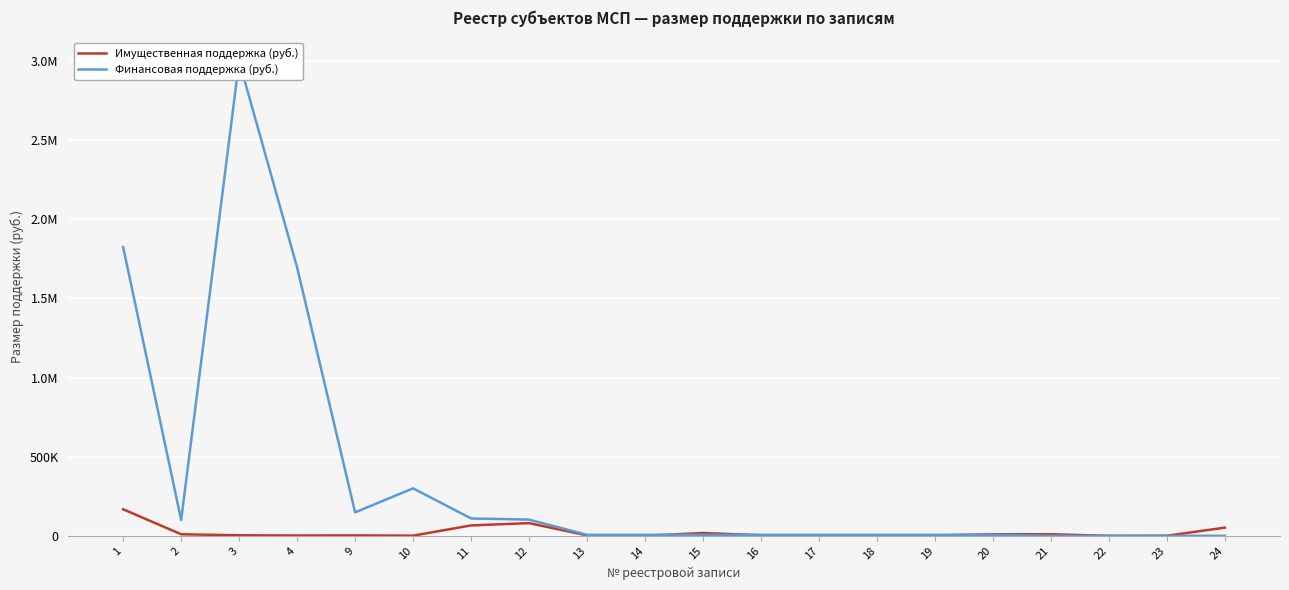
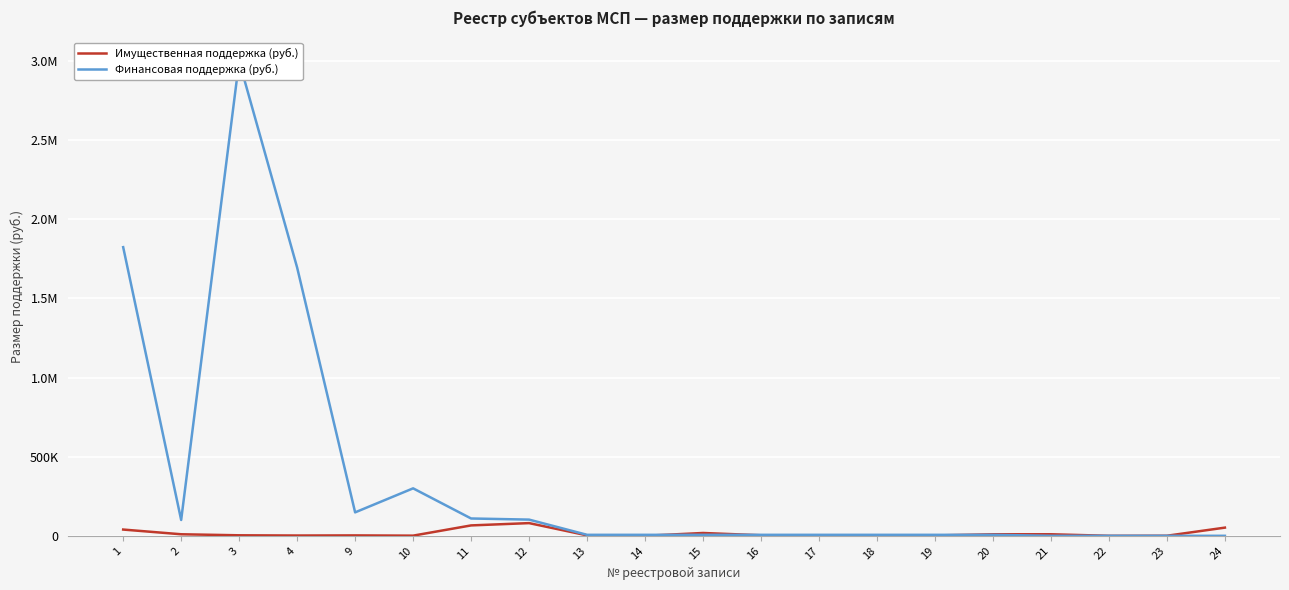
Имущественная поддержка (руб.), 1: 170000 -> 40000
